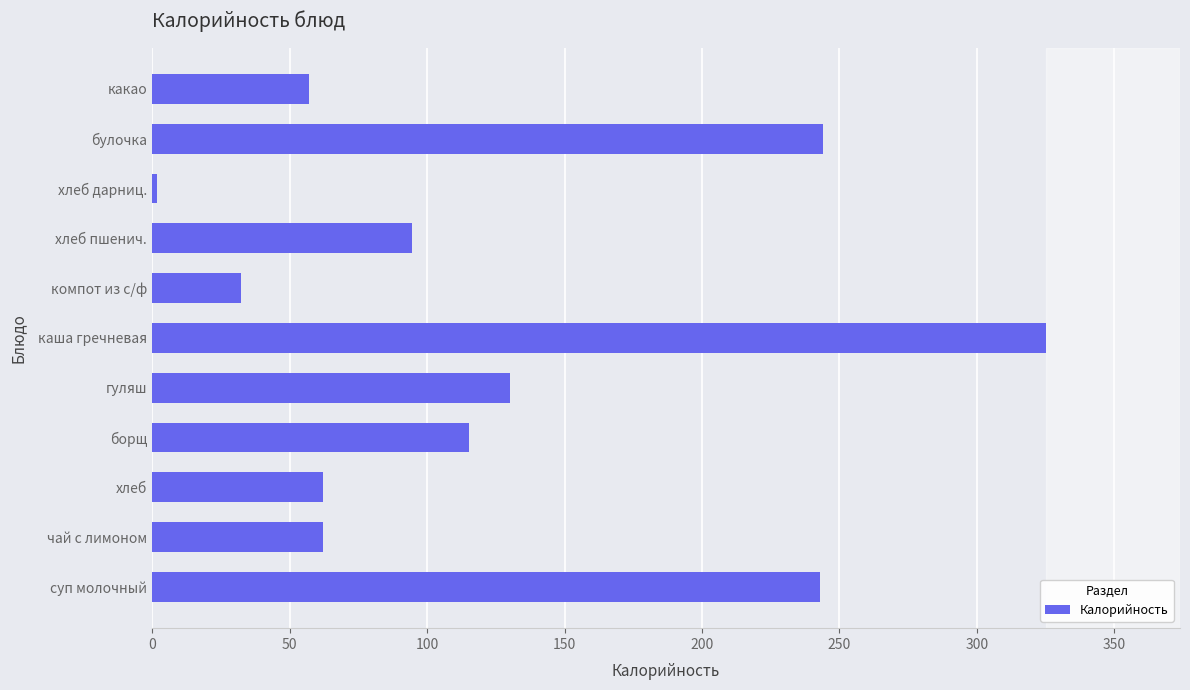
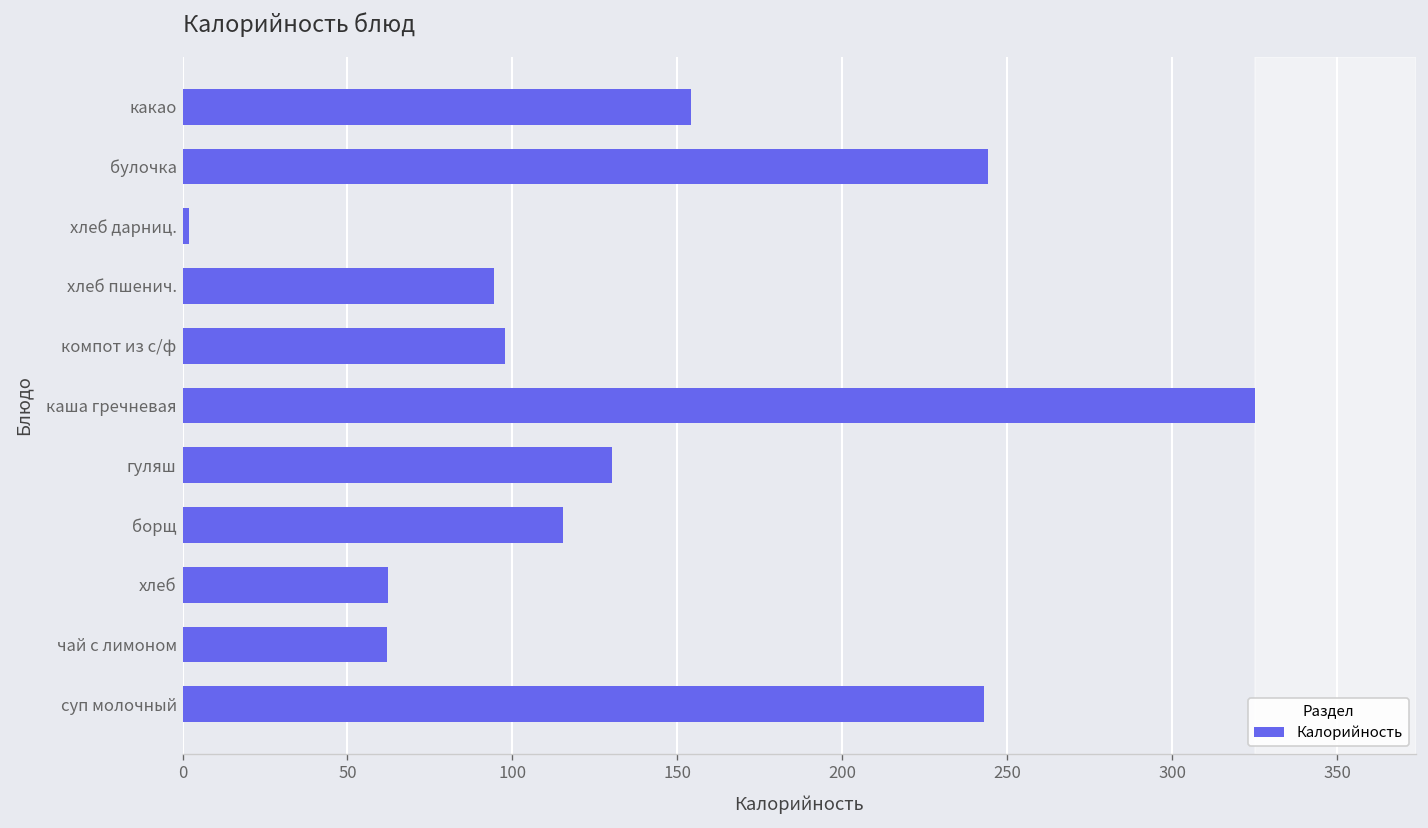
какао: 57 -> 154
компот из с/ф: 32 -> 98
